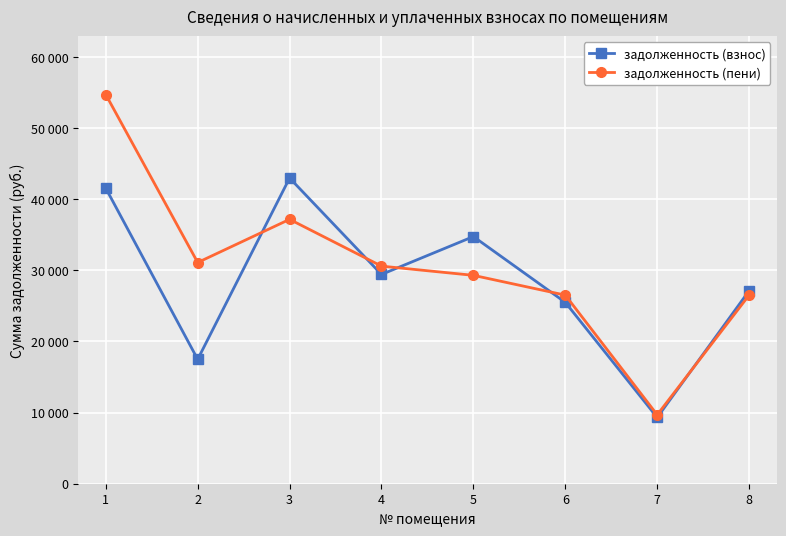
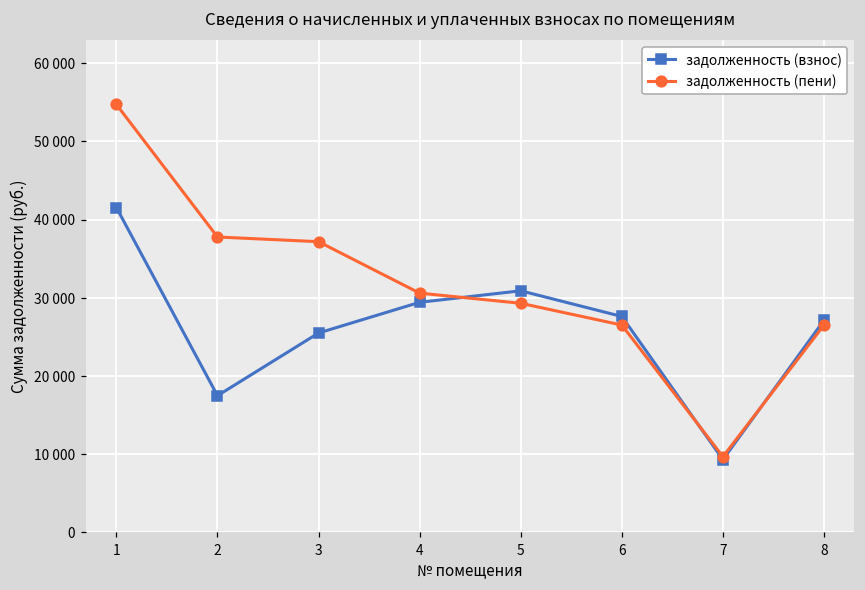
задолженность (пени), 2: 31000 -> 38000
задолженность (взнос), 3: 43000 -> 25000
задолженность (взнос), 5: 35000 -> 31000
задолженность (взнос), 6: 25000 -> 28000
